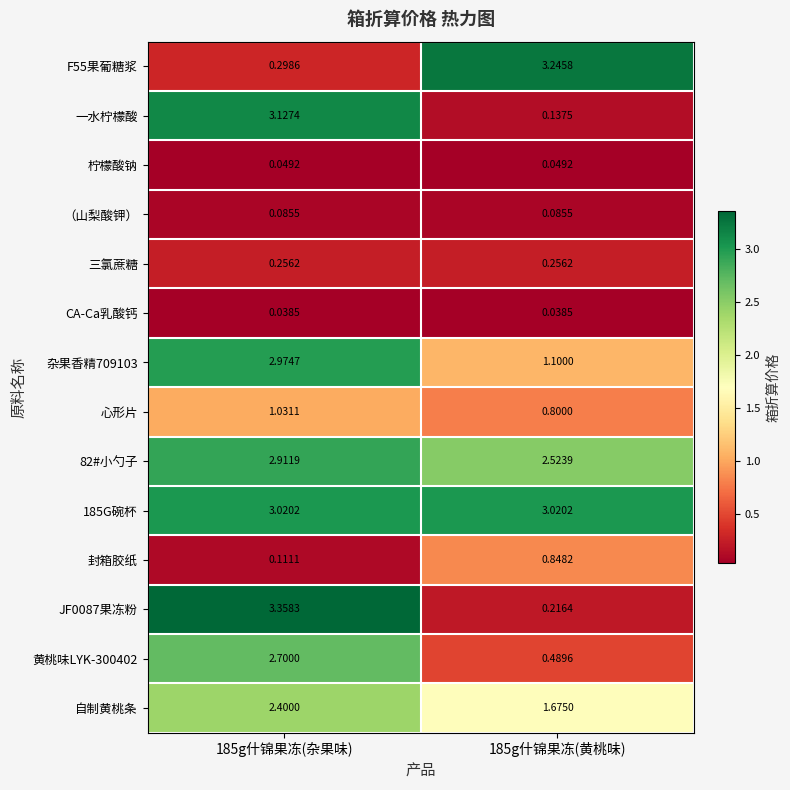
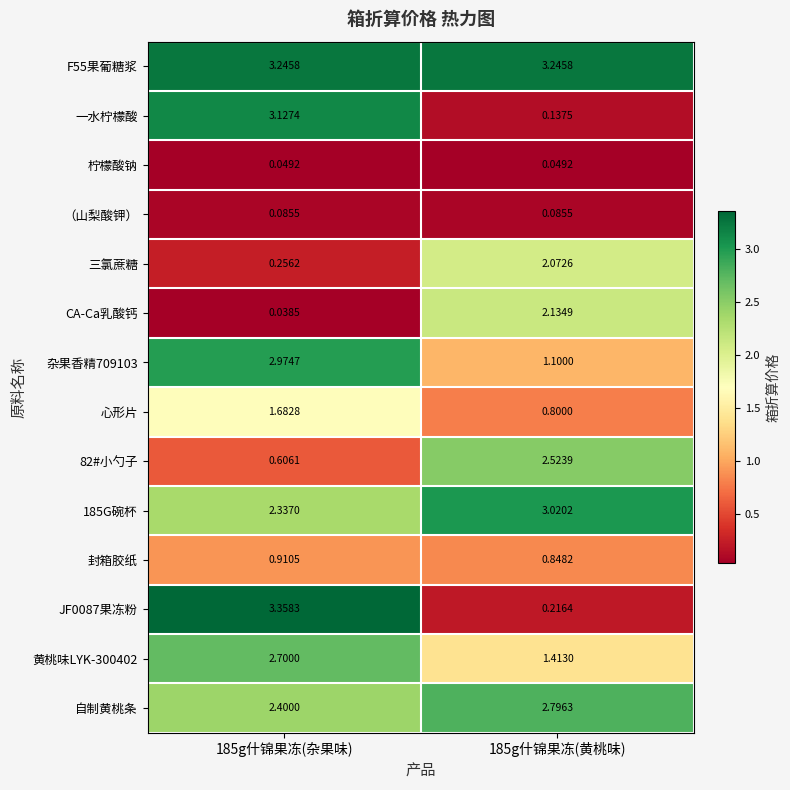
F55果葡糖浆, 185g什锦果冻(杂果味): 0.2986 -> 3.2458
三氯蔗糖, 185g什锦果冻(黄桃味): 0.2562 -> 2.0726
CA-Ca乳酸钙, 185g什锦果冻(黄桃味): 0.0385 -> 2.1349
心形片, 185g什锦果冻(杂果味): 1.0311 -> 1.6828
82#小勺子, 185g什锦果冻(杂果味): 2.9119 -> 0.6061
185G碗杯, 185g什锦果冻(杂果味): 3.0202 -> 2.3370
封箱胶纸, 185g什锦果冻(杂果味): 0.1111 -> 0.9105
黄桃味LYK-300402, 185g什锦果冻(黄桃味): 0.4896 -> 1.4130
自制黄桃条, 185g什锦果冻(黄桃味): 1.6750 -> 2.7963
